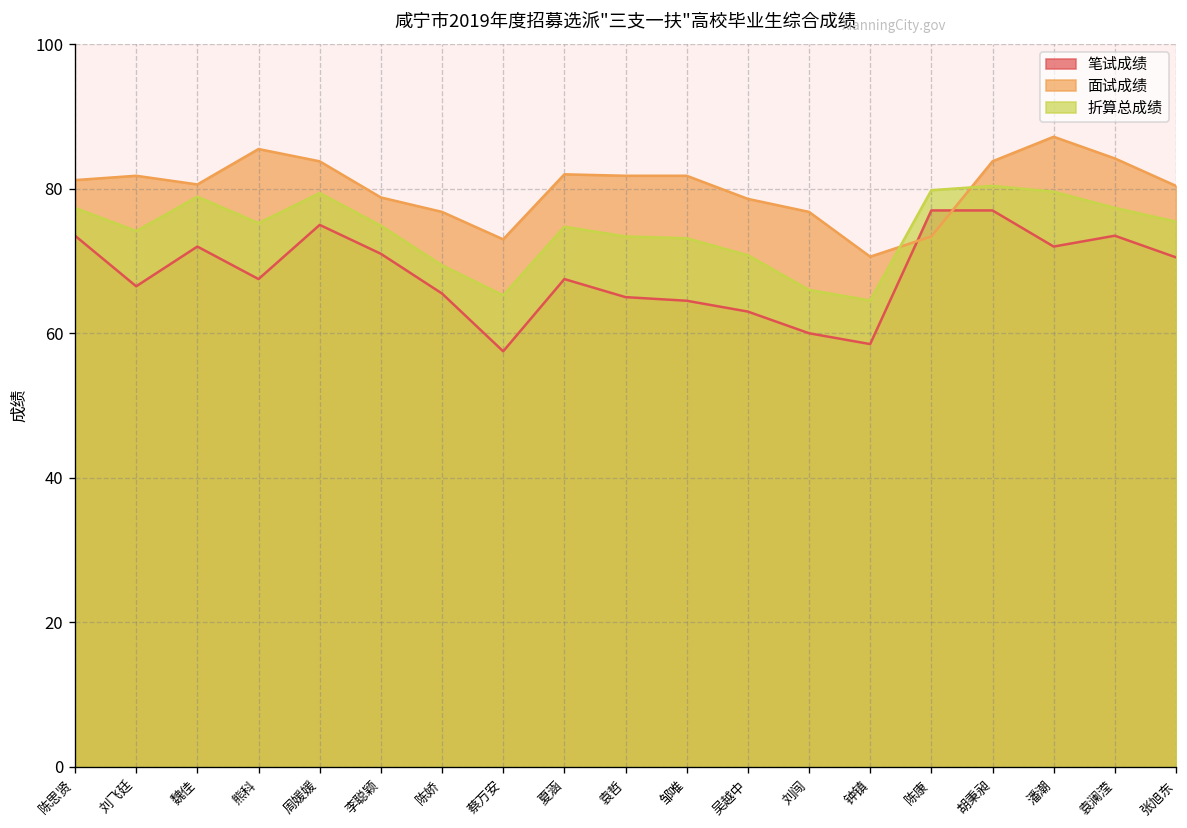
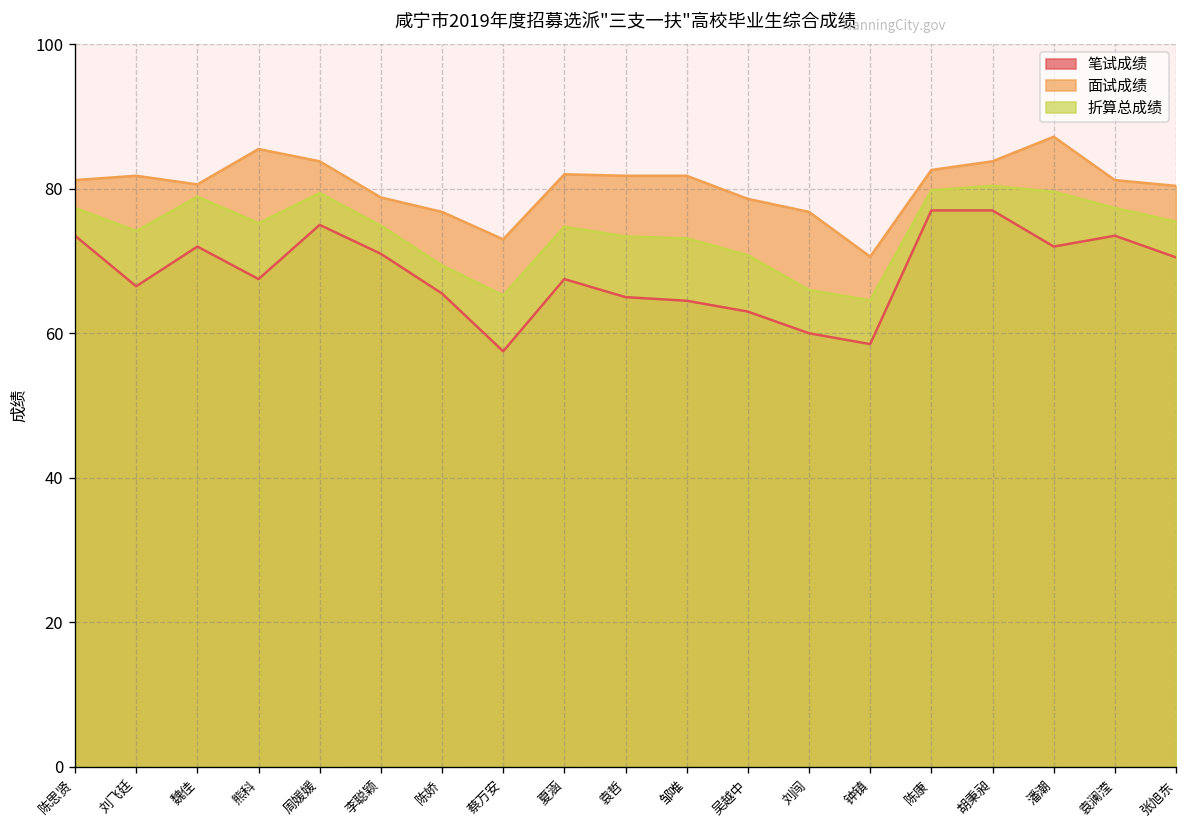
面试成绩, 陈康: 73 -> 83
面试成绩, 袁澜滢: 84 -> 81
